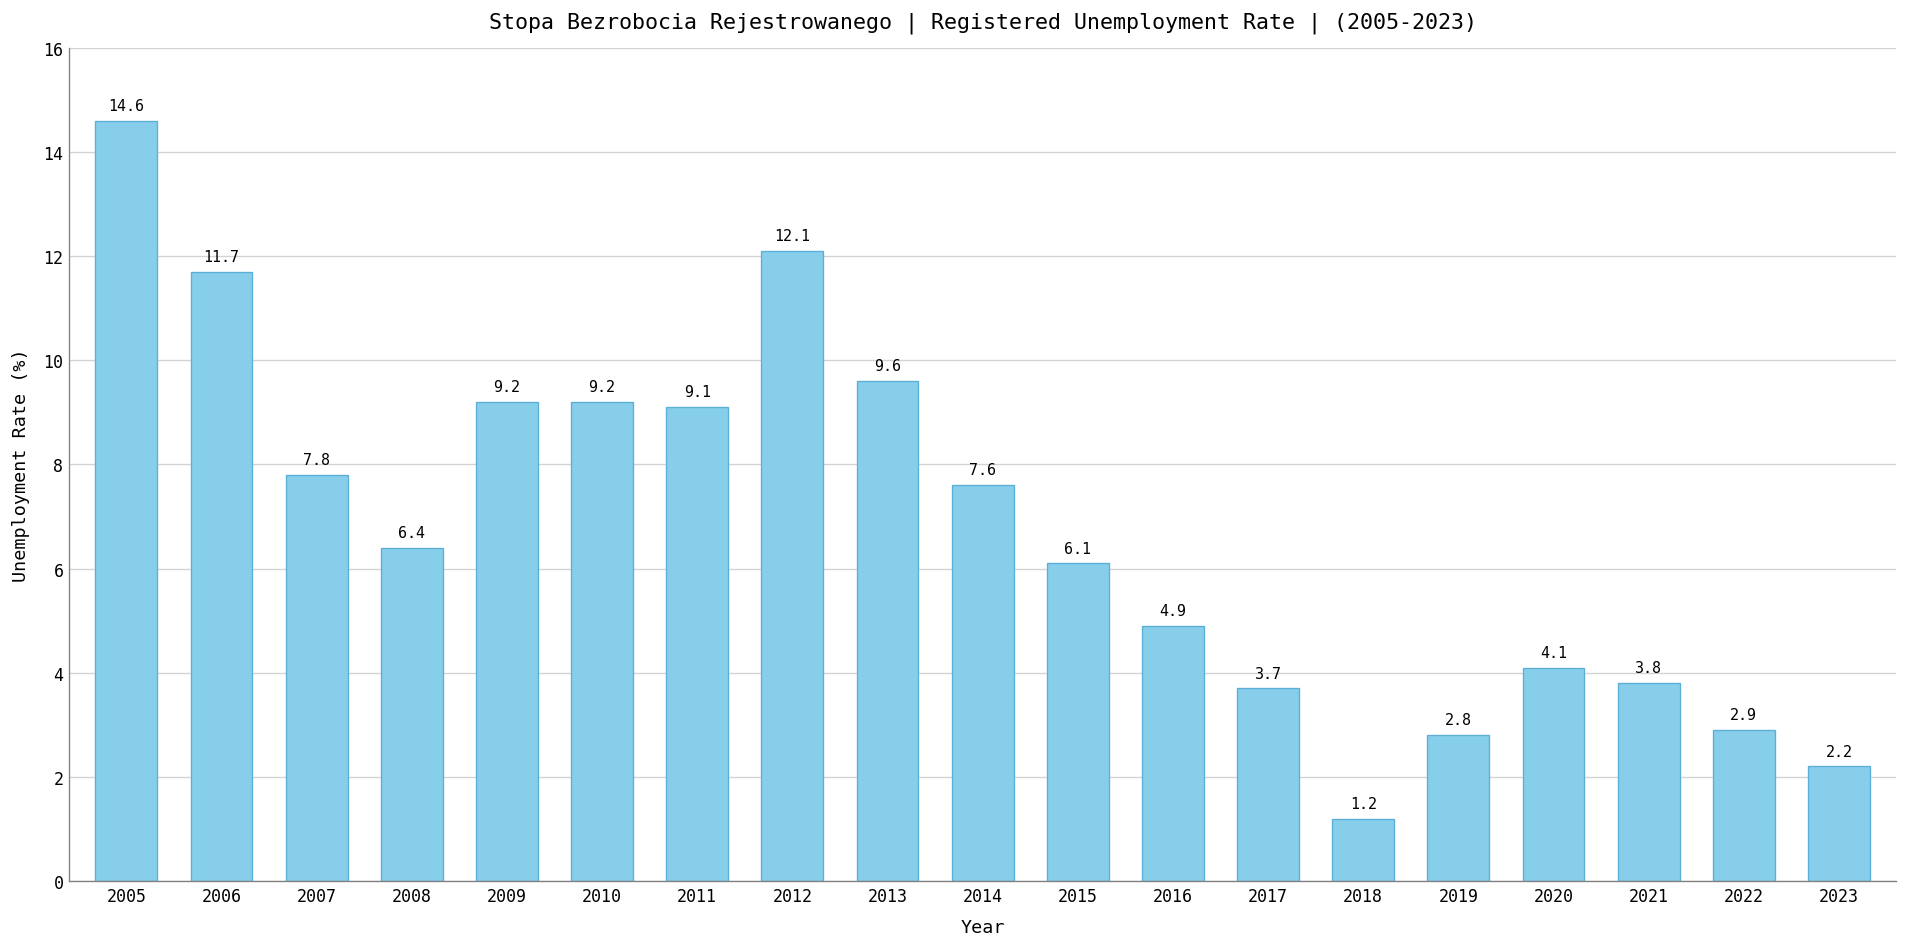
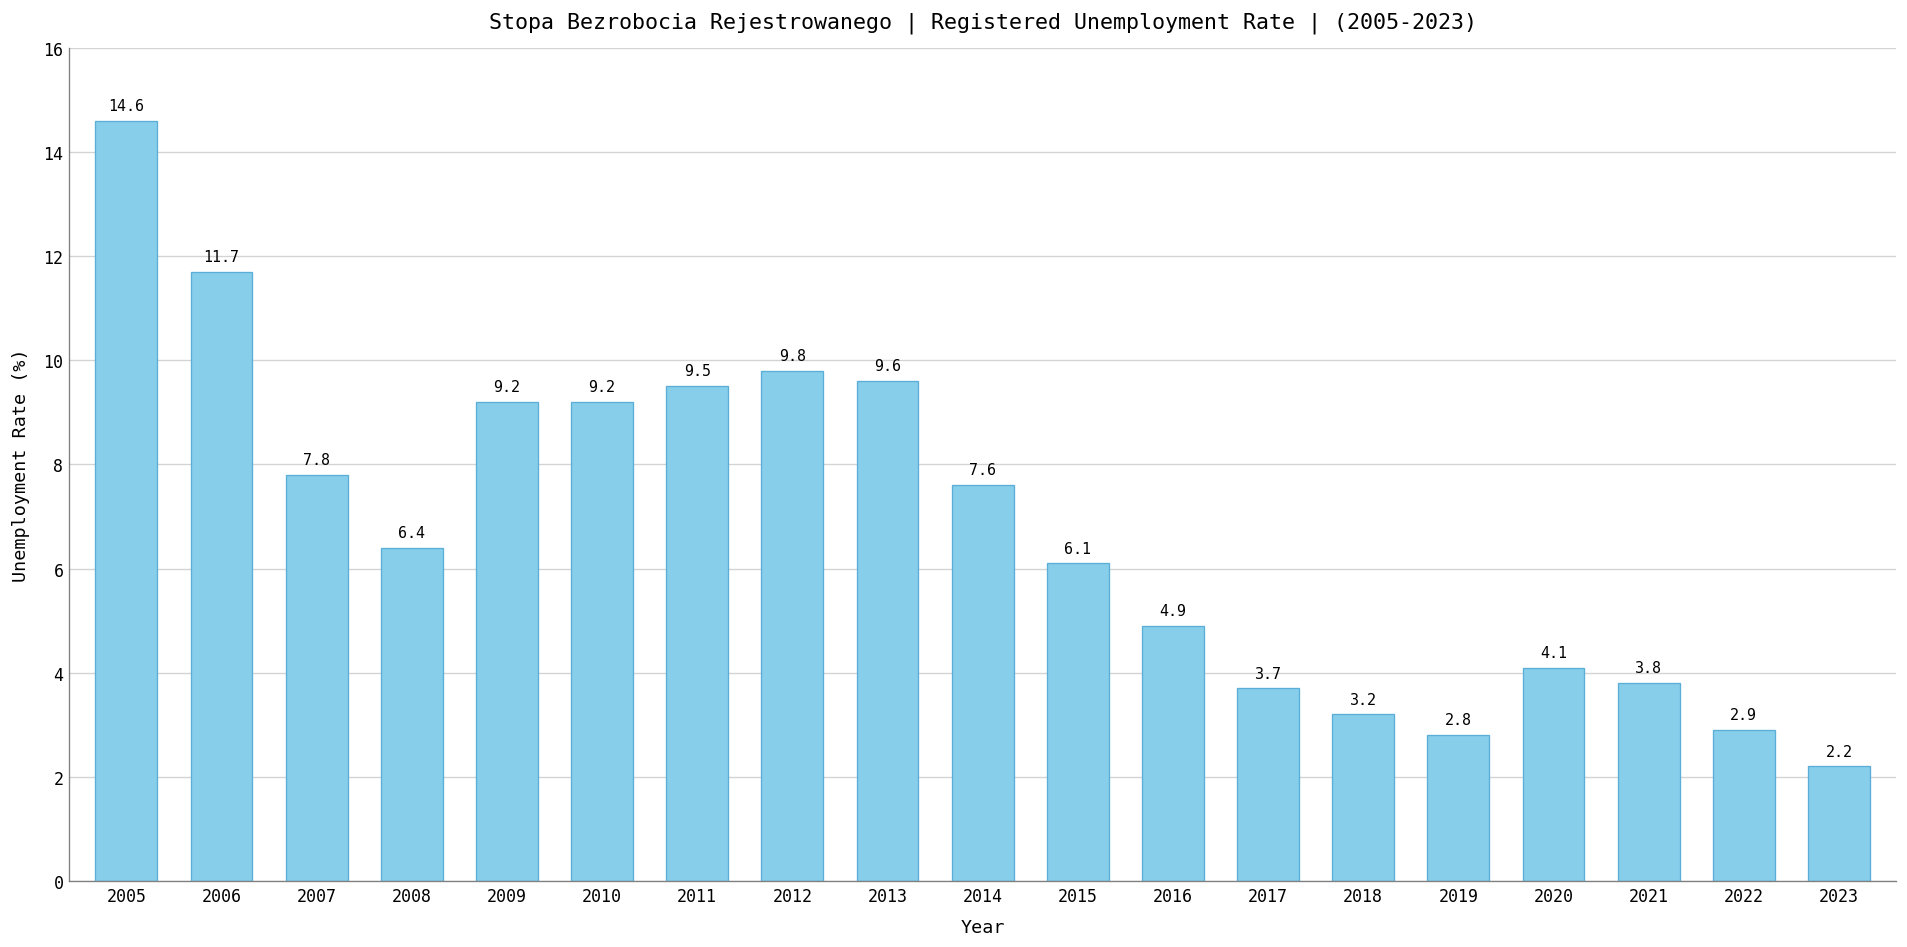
2011: 9.1 -> 9.5
2012: 12.1 -> 9.8
2018: 1.2 -> 3.2
